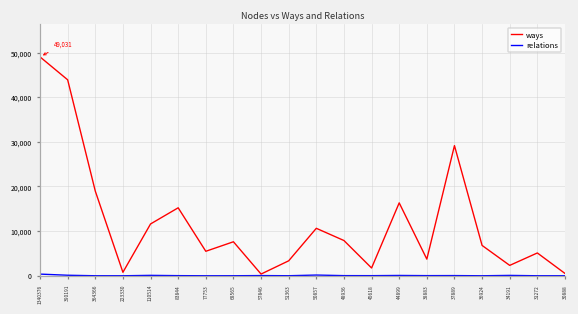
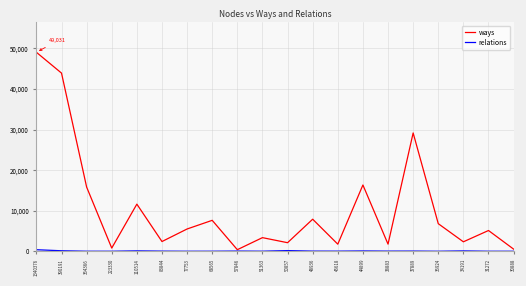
ways, 364366: 19,000 -> 16,000
ways, 83844: 15,000 -> 2,000
ways, 50857: 11,000 -> 2,000
ways, 38883: 4,000 -> 2,000
